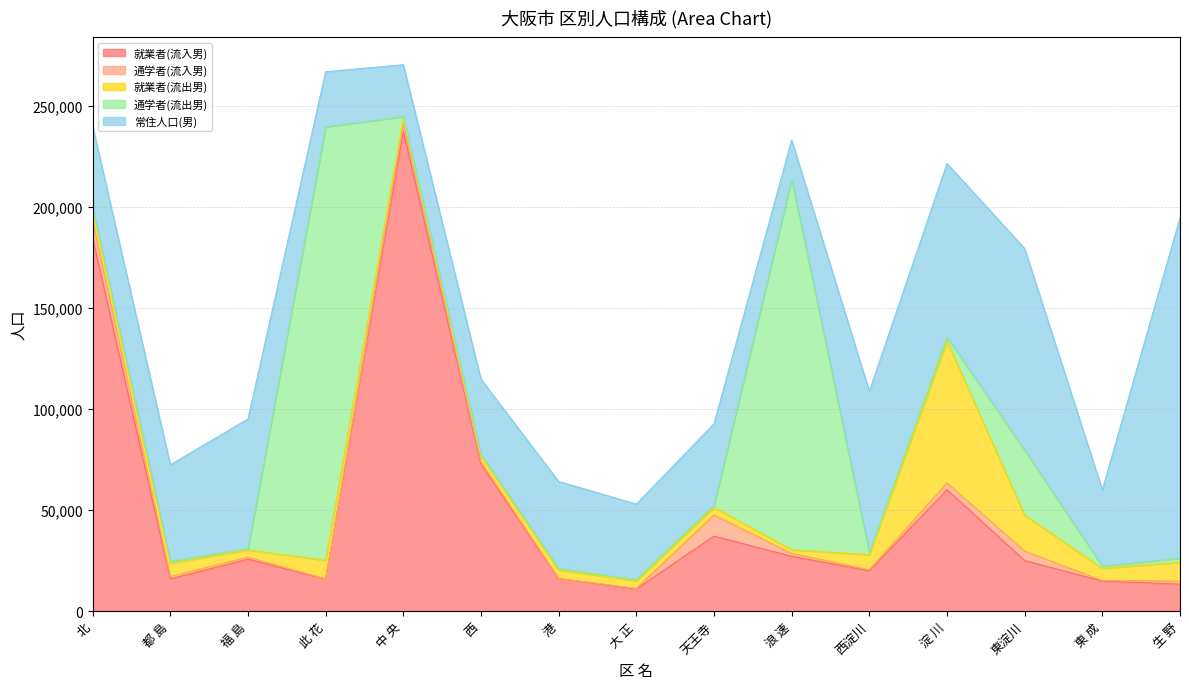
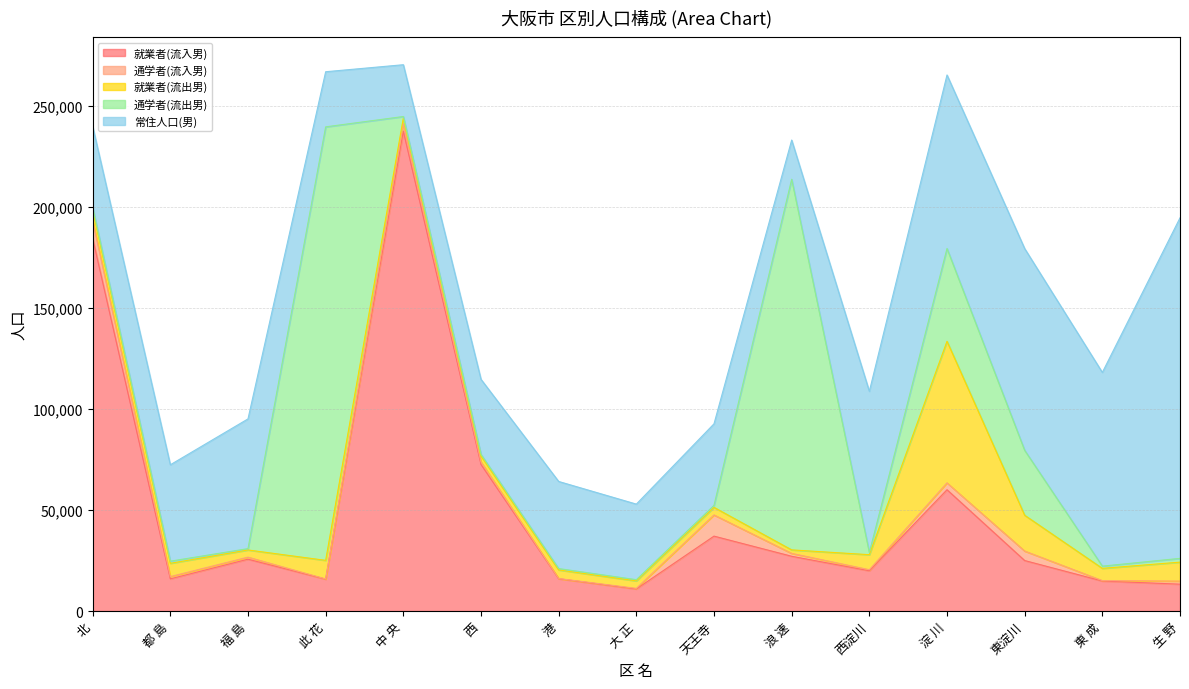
通学者(流出男), 淀 川: 2,000 -> 46,000
常住人口(男), 東 成: 38,000 -> 96,000
